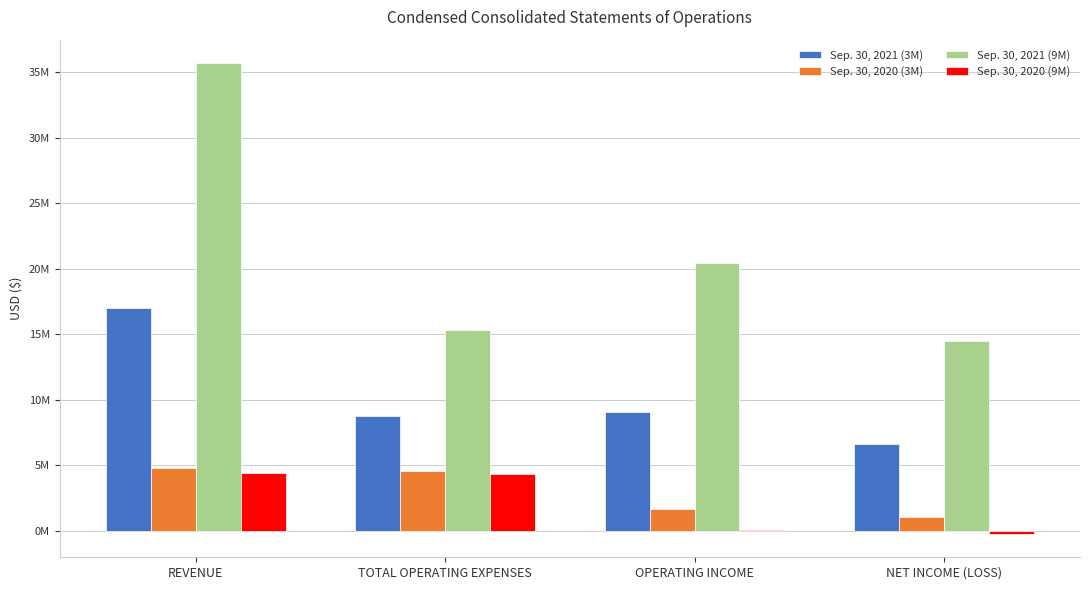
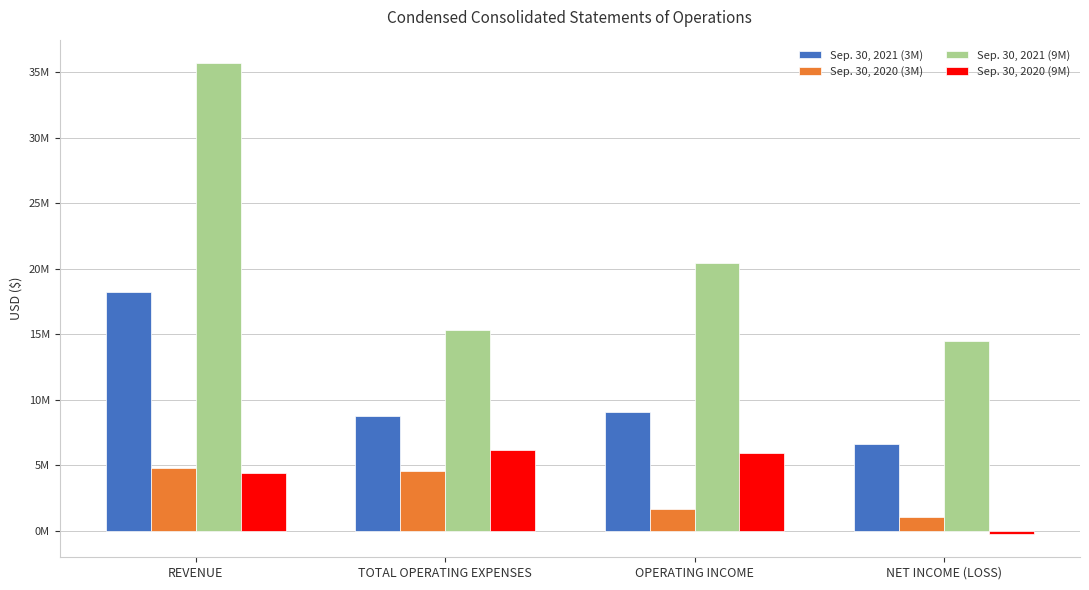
Sep. 30, 2021 (3M), REVENUE: 17000000 -> 18200000
Sep. 30, 2020 (9M), TOTAL OPERATING EXPENSES: 4300000 -> 6200000
Sep. 30, 2020 (9M), OPERATING INCOME: 100000 -> 5900000
